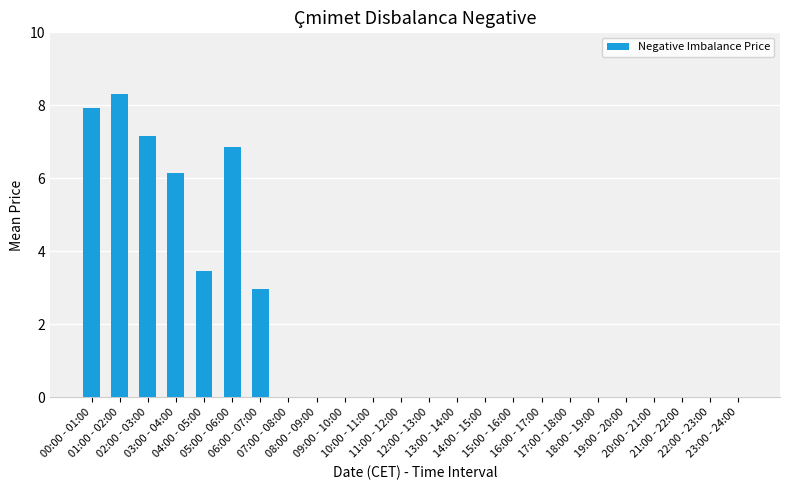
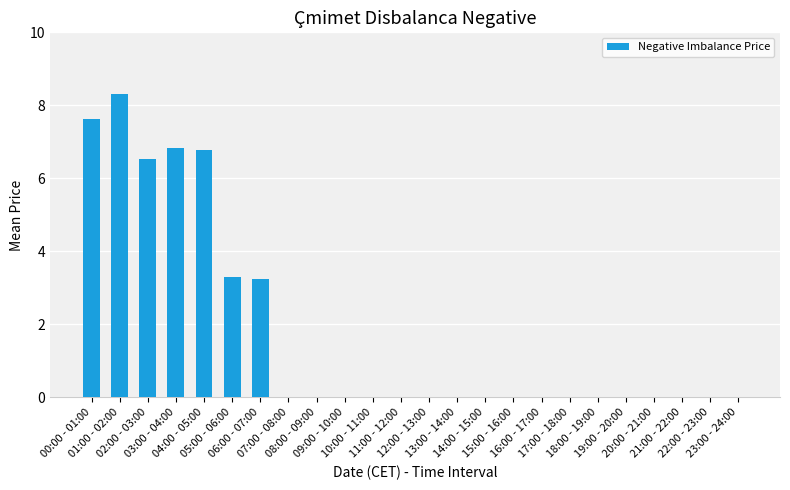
00:00 - 01:00: 7.9 -> 7.6
02:00 - 03:00: 7.2 -> 6.5
03:00 - 04:00: 6.1 -> 6.8
04:00 - 05:00: 3.5 -> 6.8
05:00 - 06:00: 6.9 -> 3.3
06:00 - 07:00: 3.0 -> 3.2
